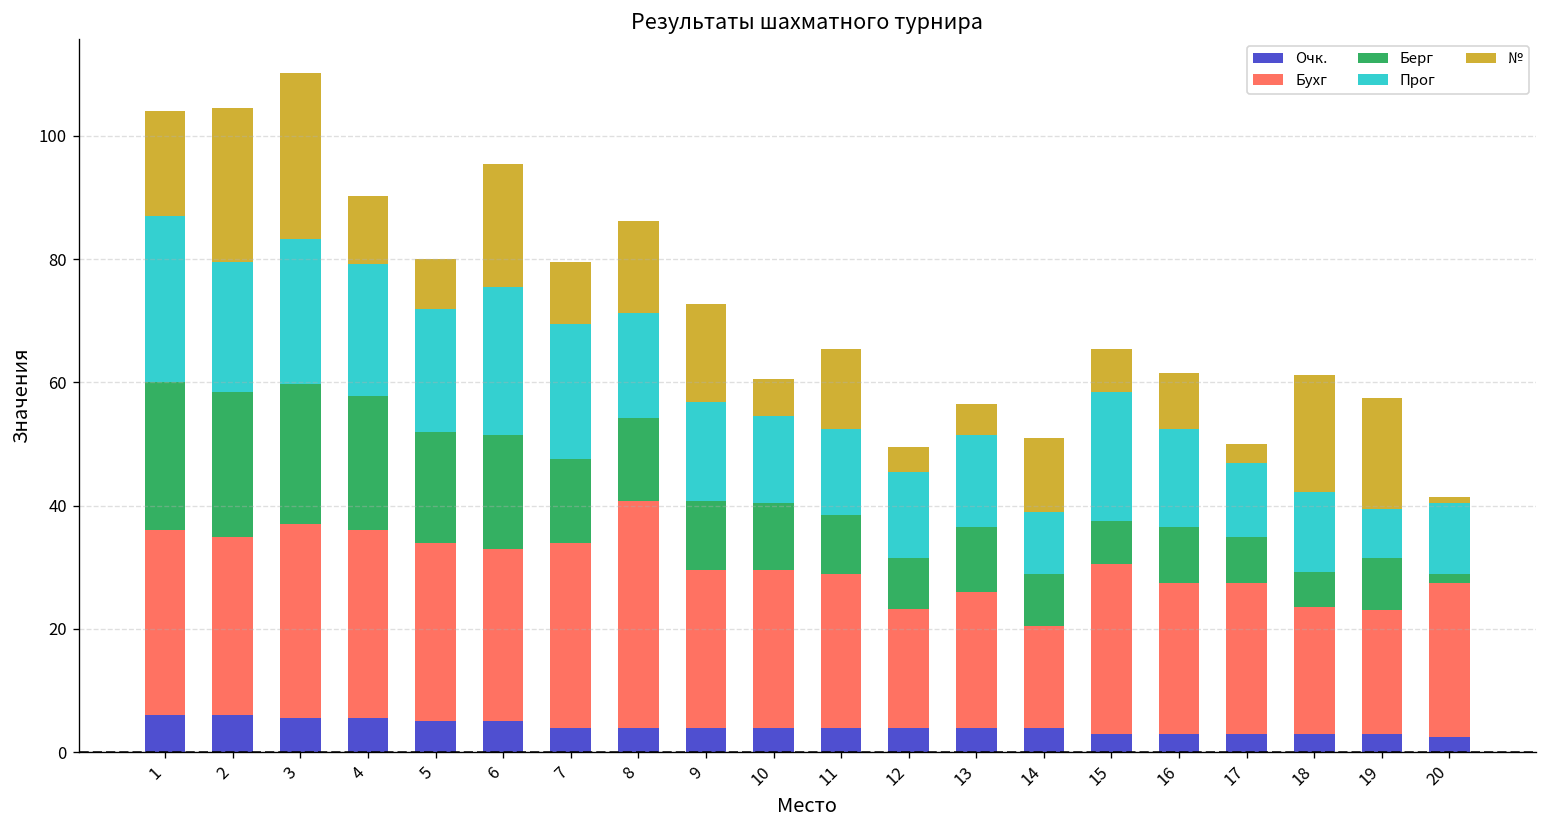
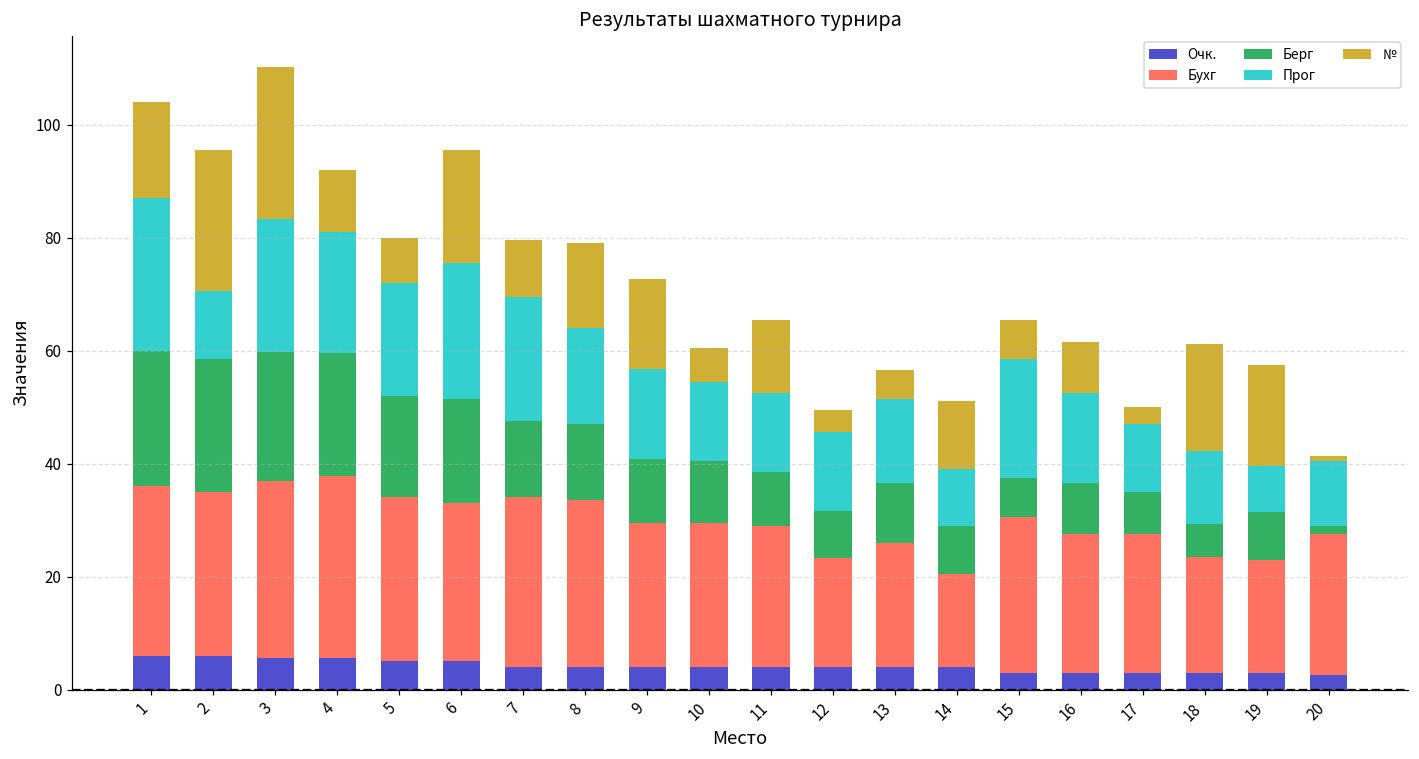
Прог, 2: 21 -> 12
Бухг, 4: 31 -> 32
Бухг, 8: 37 -> 30
